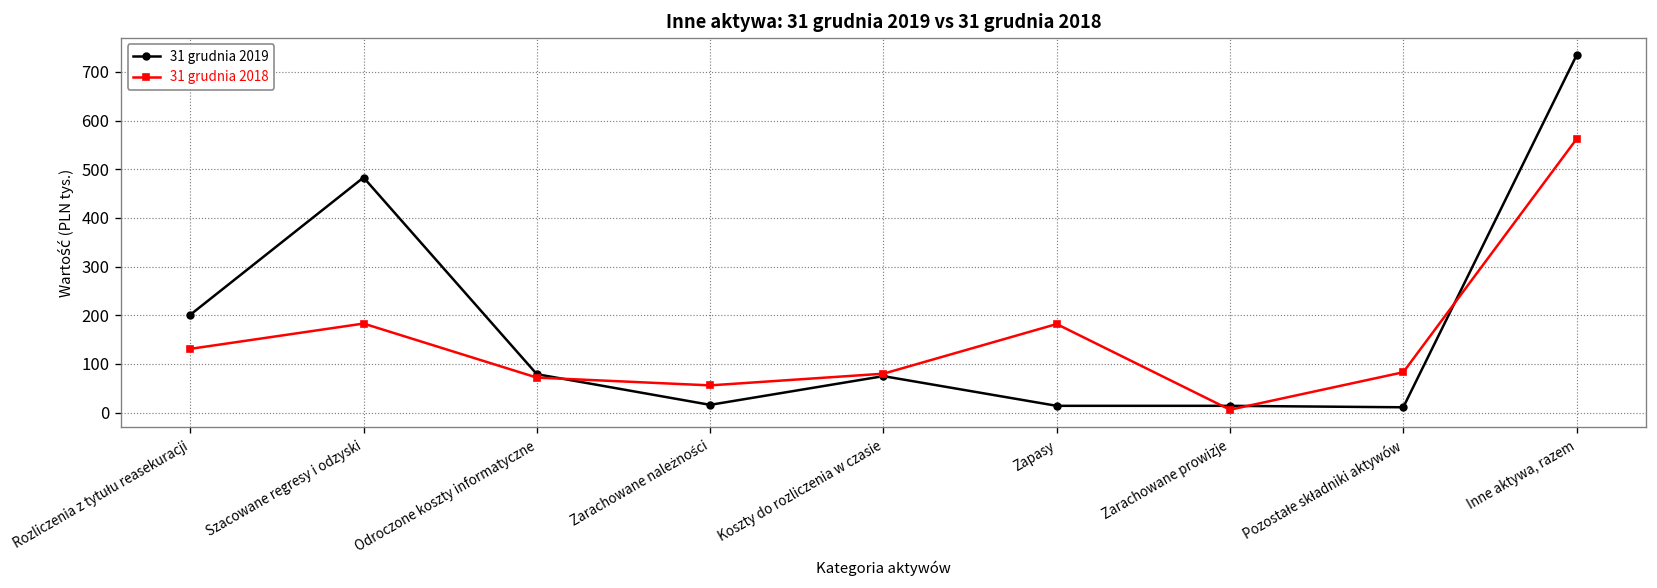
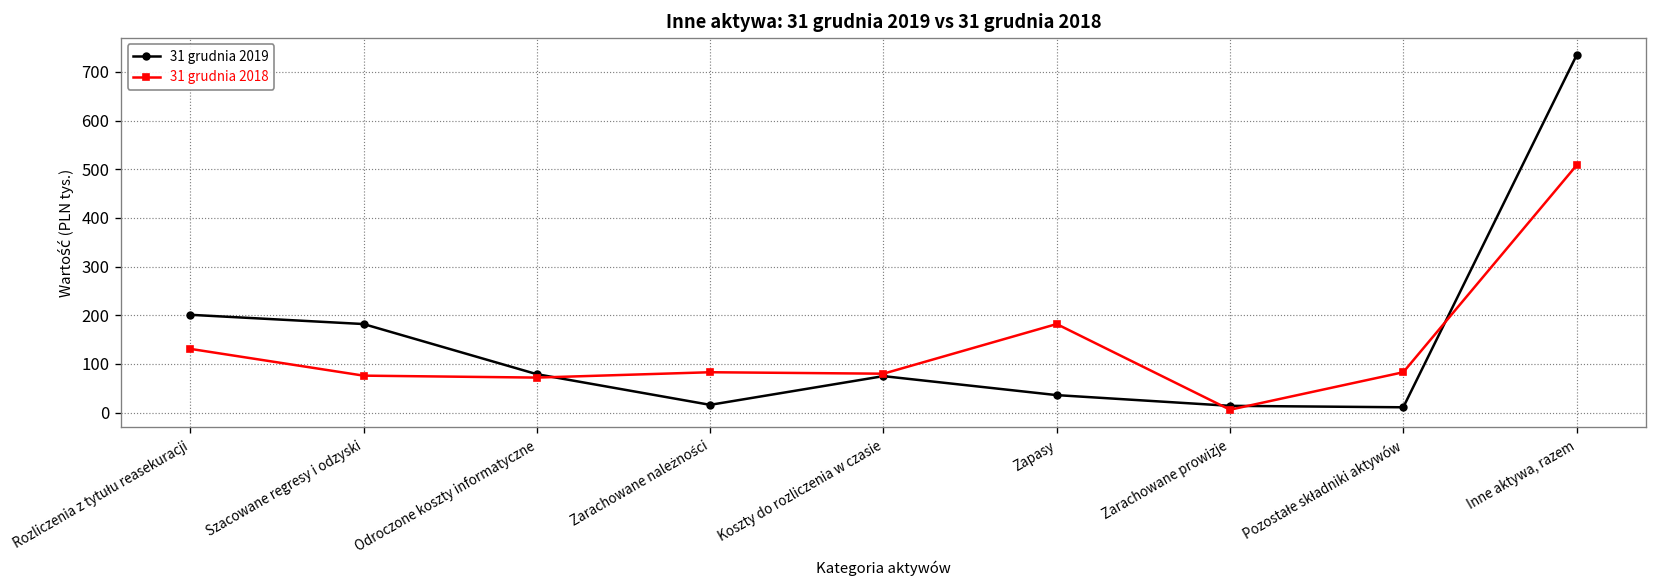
31 grudnia 2019, Szacowane regresy i odzyski: 480 -> 180
31 grudnia 2018, Szacowane regresy i odzyski: 180 -> 80
31 grudnia 2018, Zarachowane należności: 60 -> 80
31 grudnia 2019, Zapasy: 10 -> 40
31 grudnia 2018, Inne aktywa, razem: 560 -> 510
